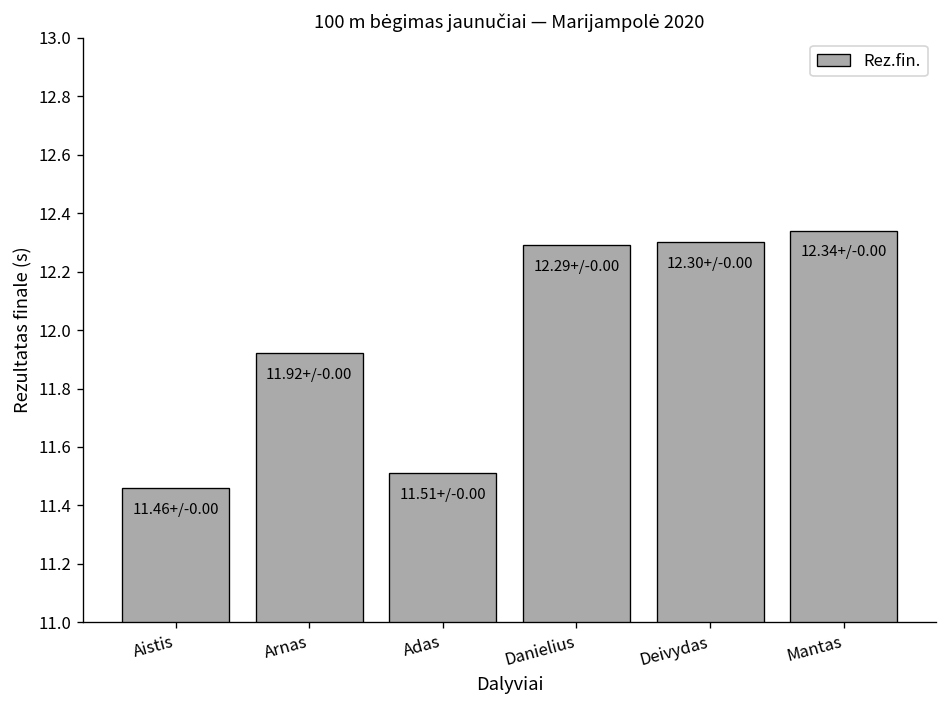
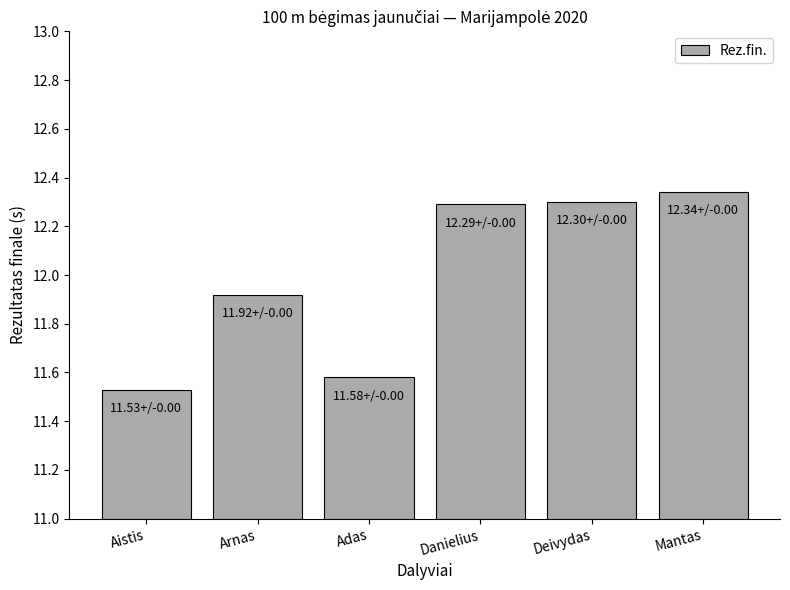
Aistis: 11.46+/ -> 11.53+/
Adas: 11.51+/ -> 11.58+/
